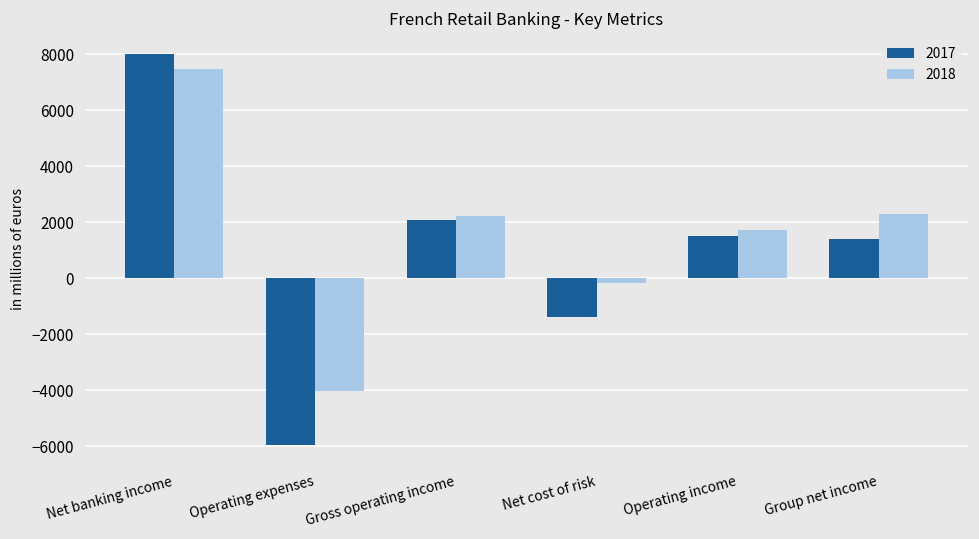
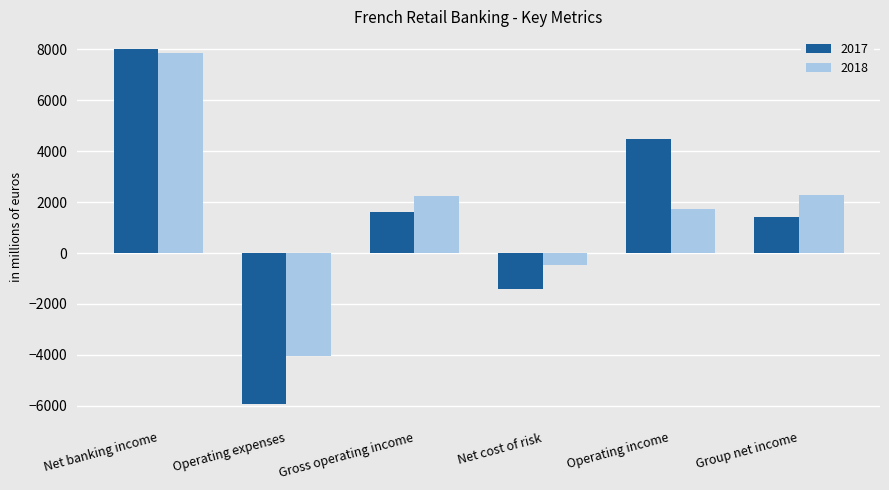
2018, Net banking income: 7500 -> 7900
2017, Gross operating income: 2100 -> 1600
2018, Net cost of risk: -200 -> -500
2017, Operating income: 1500 -> 4500
